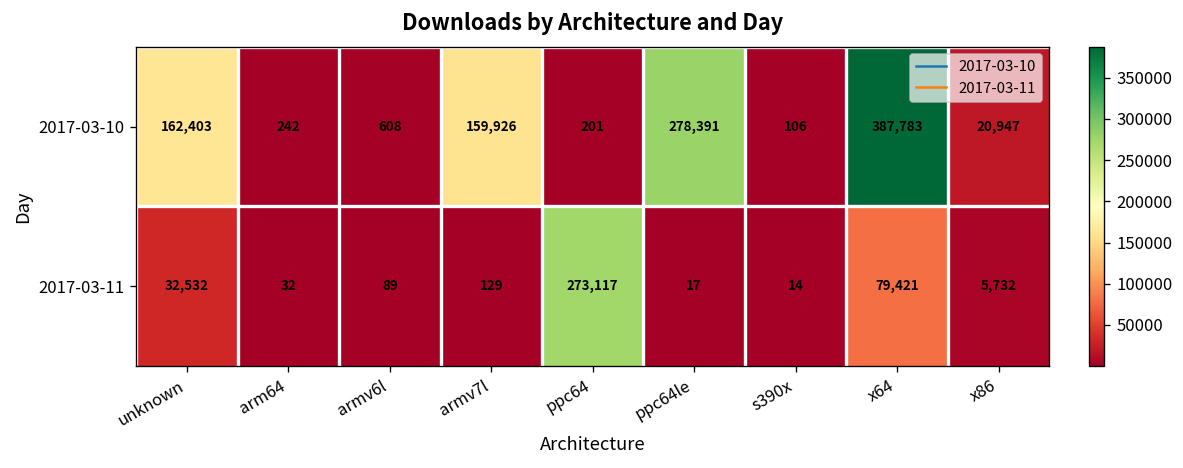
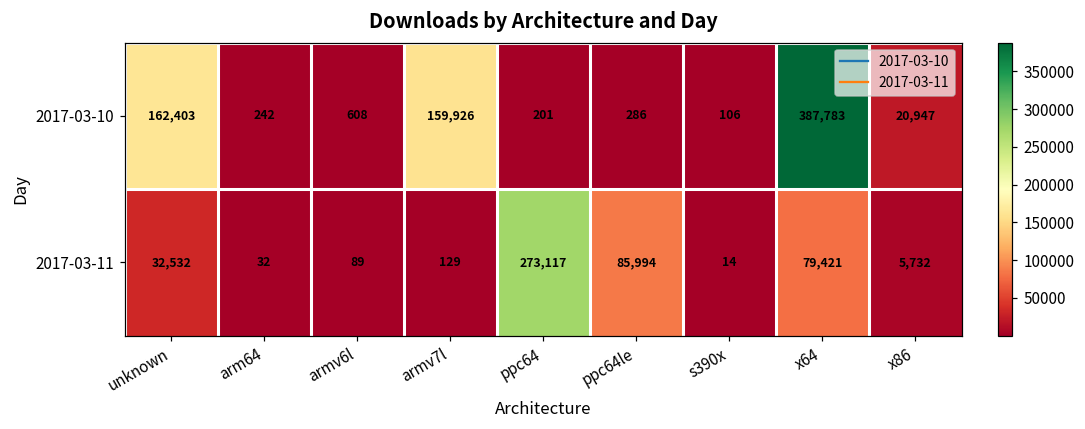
2017-03-10, ppc64le: 278,391 -> 286
2017-03-11, ppc64le: 17 -> 85,994
